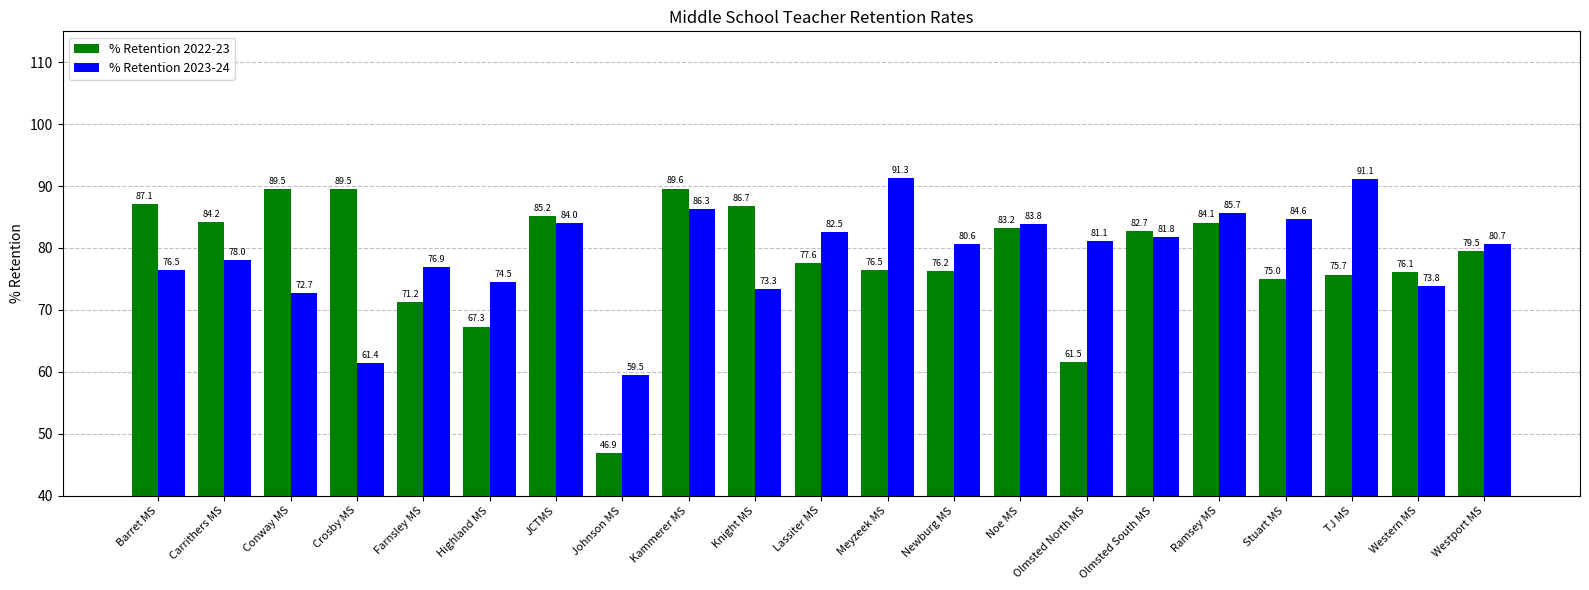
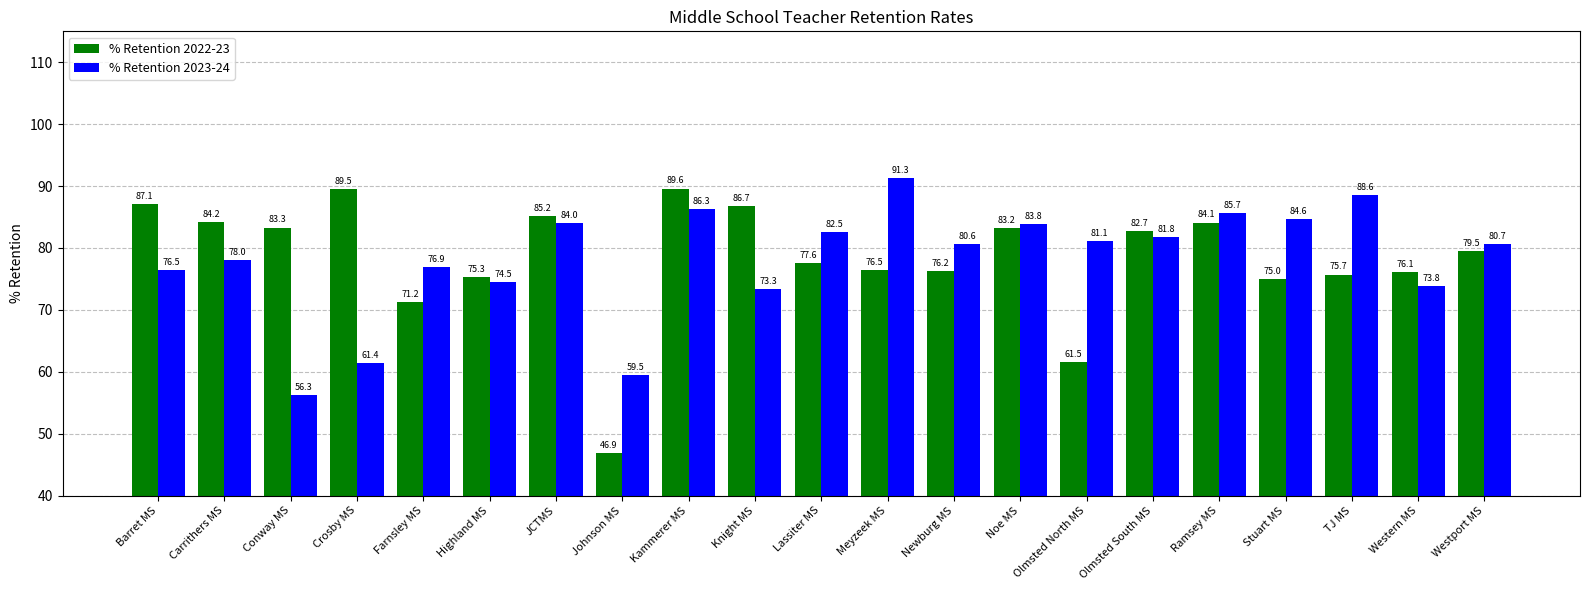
% Retention 2022-23, Conway MS: 89.5 -> 83.3
% Retention 2023-24, Conway MS: 72.7 -> 56.3
% Retention 2022-23, Highland MS: 67.3 -> 75.3
% Retention 2023-24, TJ MS: 91.1 -> 88.6
